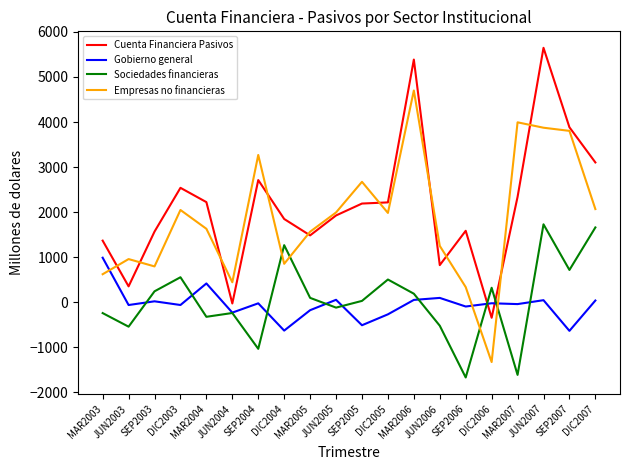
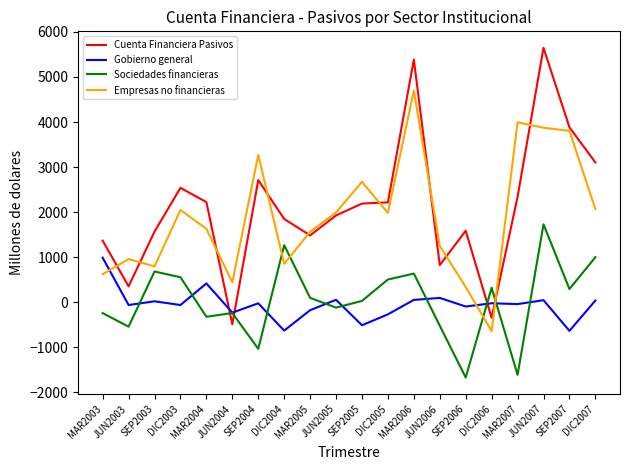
Sociedades financieras, SEP2003: 200 -> 700
Cuenta Financiera Pasivos, JUN2004: 0 -> -500
Sociedades financieras, MAR2006: 200 -> 600
Empresas no financieras, DIC2006: -1300 -> -600
Sociedades financieras, SEP2007: 700 -> 300
Sociedades financieras, DIC2007: 1700 -> 1000
